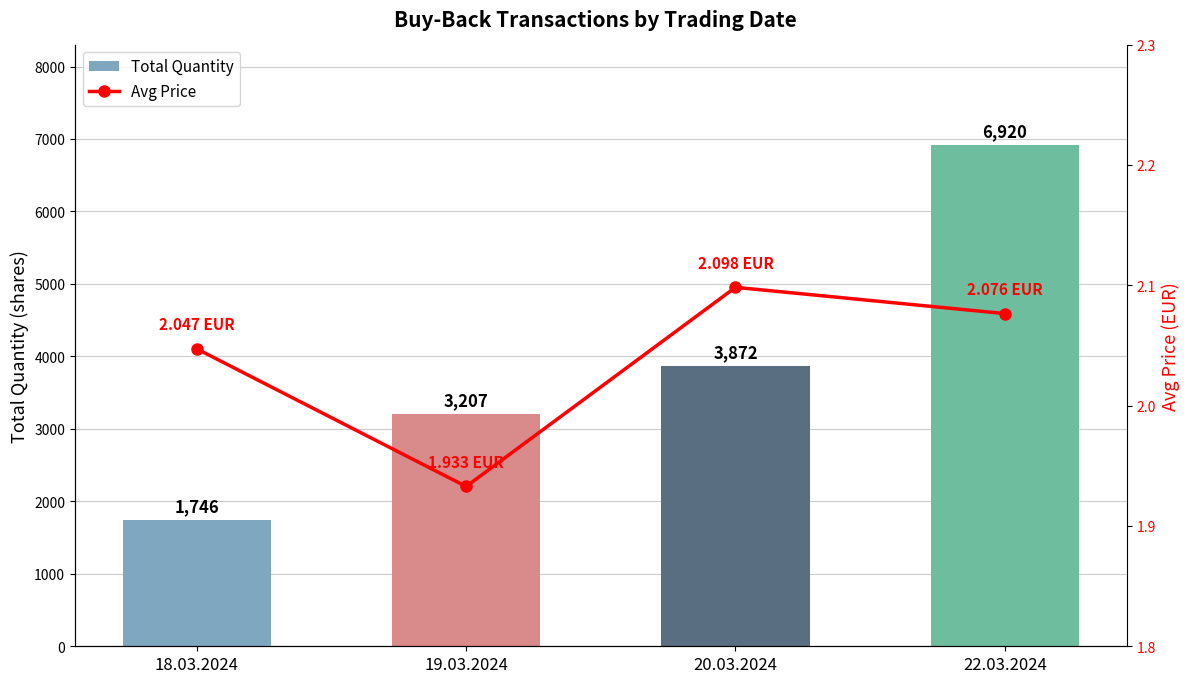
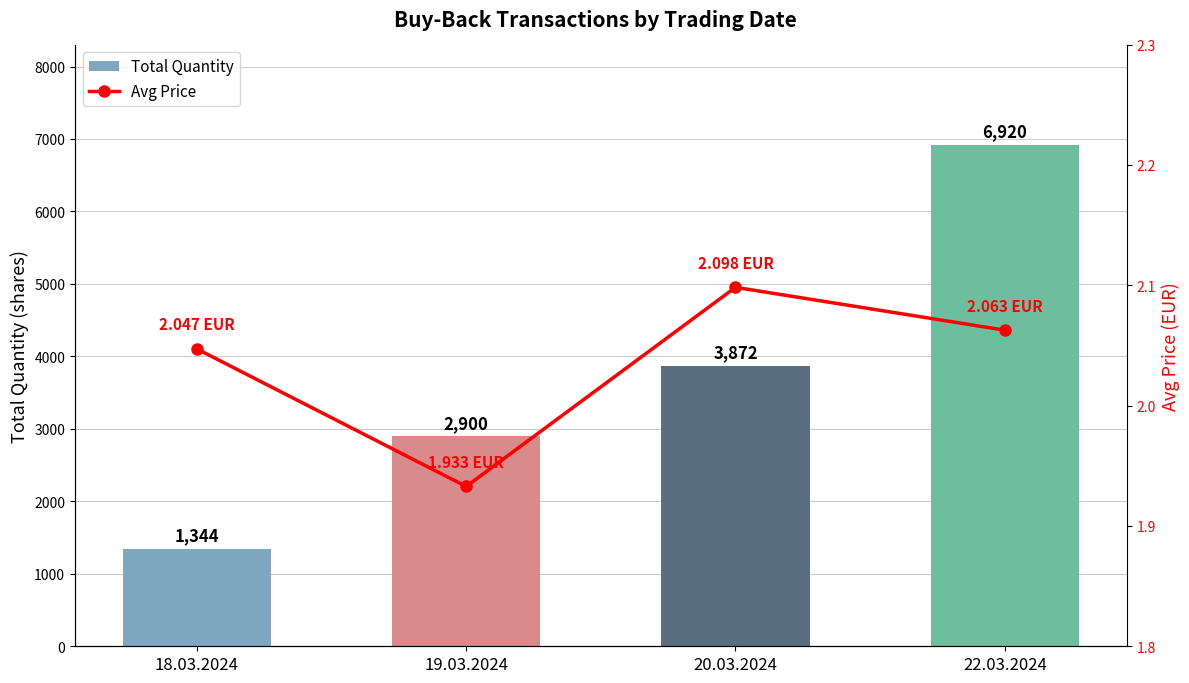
Total Quantity, 18.03.2024: 1,746 -> 1,344
Total Quantity, 19.03.2024: 3,207 -> 2,900
Avg Price, 22.03.2024: 2.076 -> 2.063
